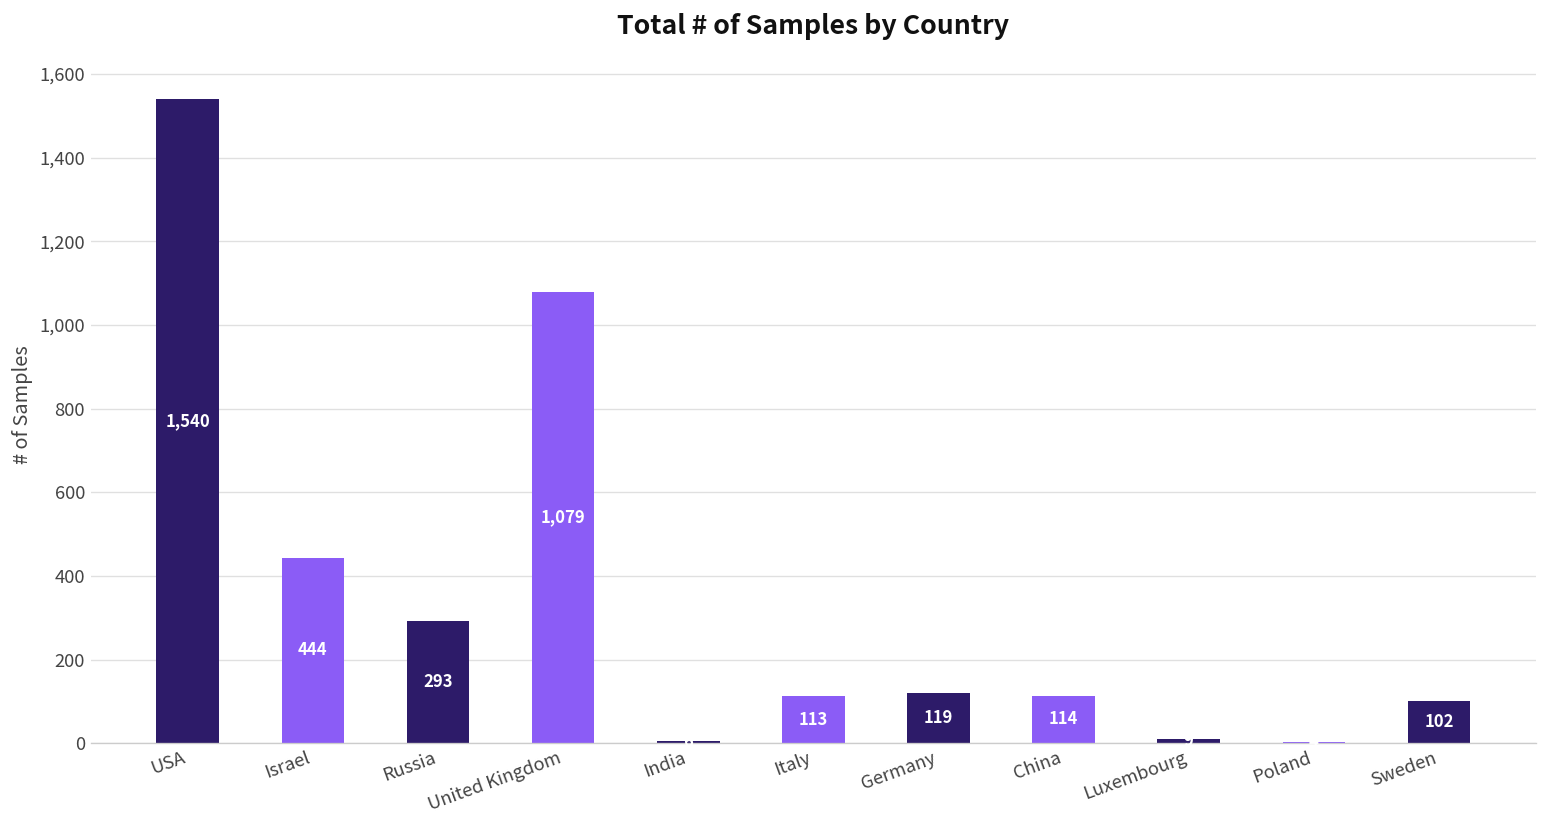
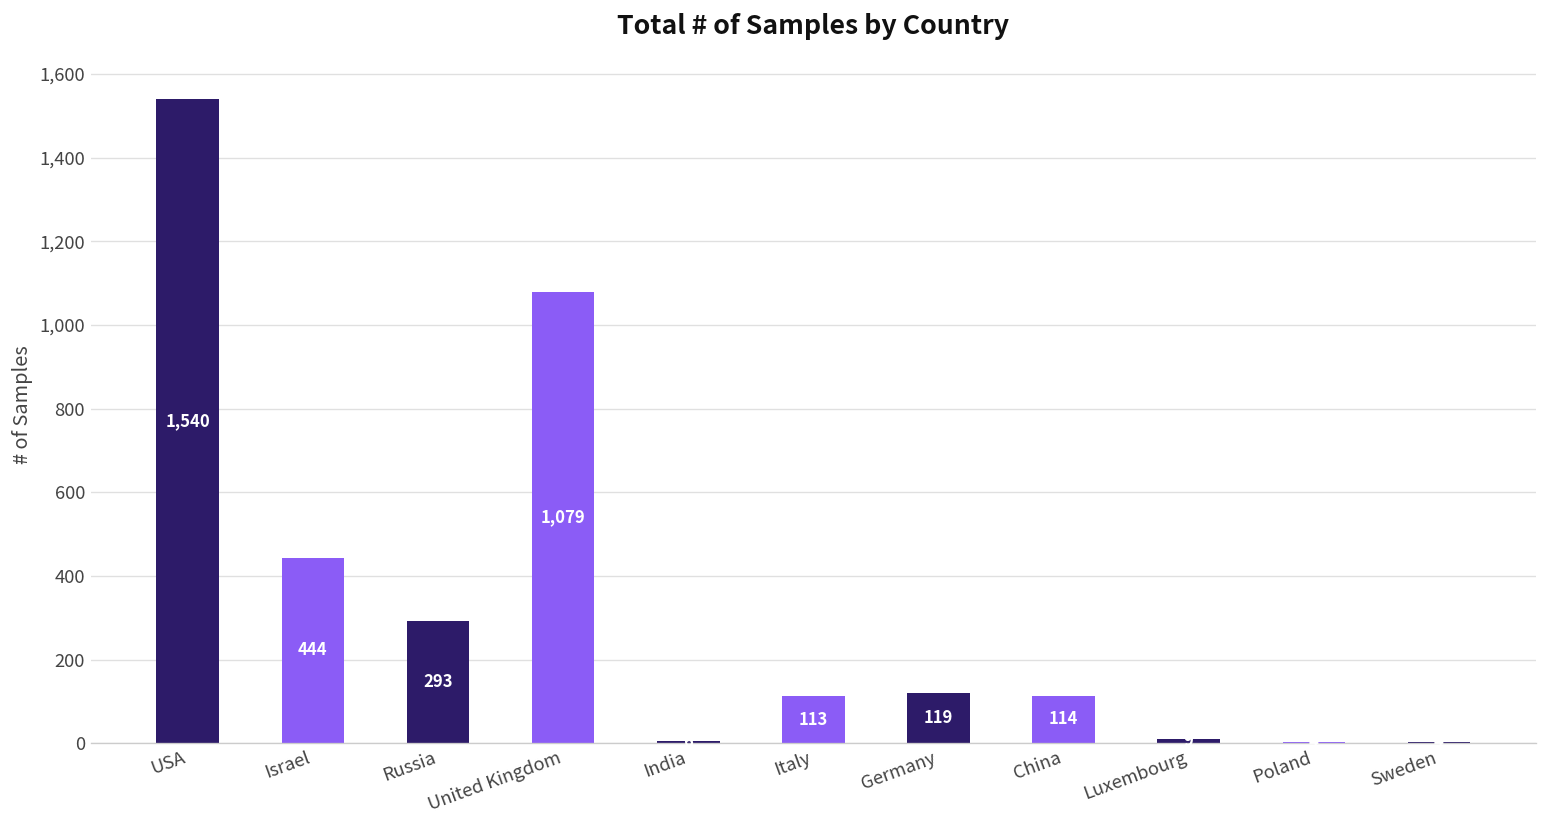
Sweden: 100 -> 0
